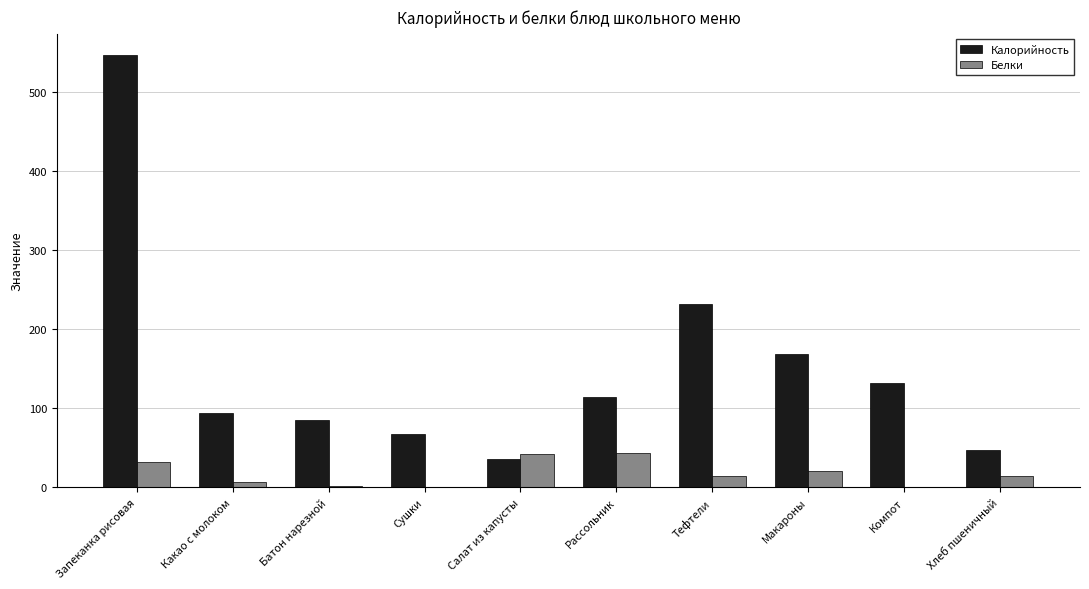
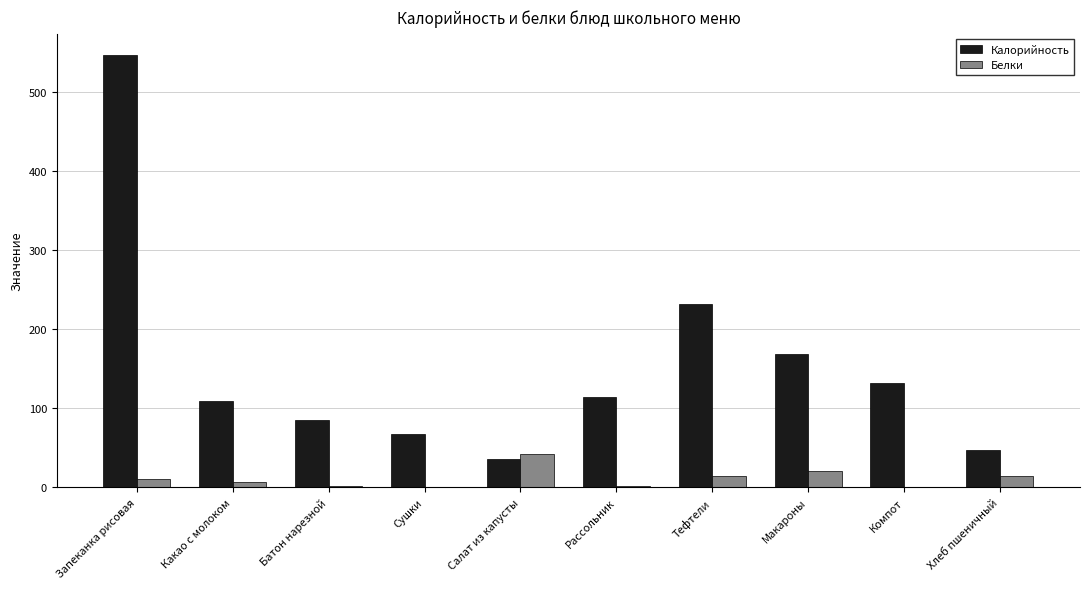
Белки, Запеканка рисовая: 30 -> 10
Калорийность, Какао с молоком: 90 -> 110
Белки, Рассольник: 40 -> 0
